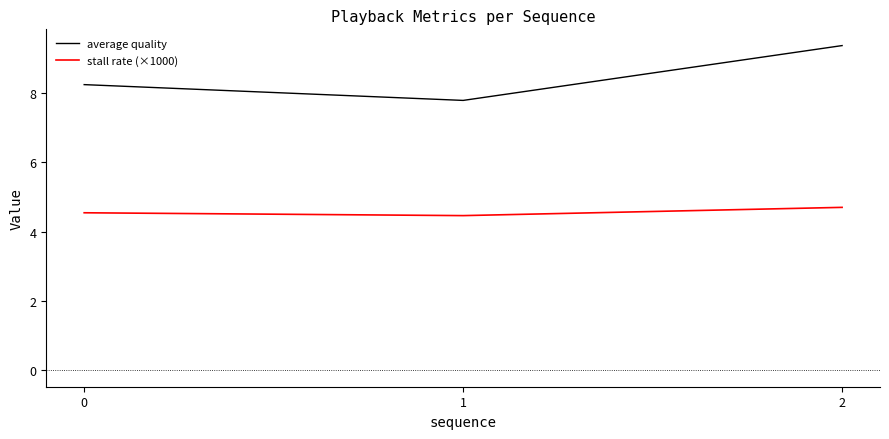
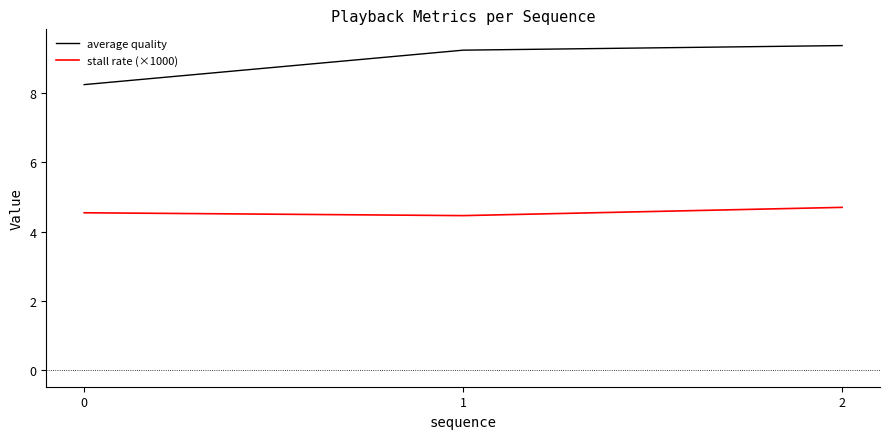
average quality, 1: 7.8 -> 9.2
